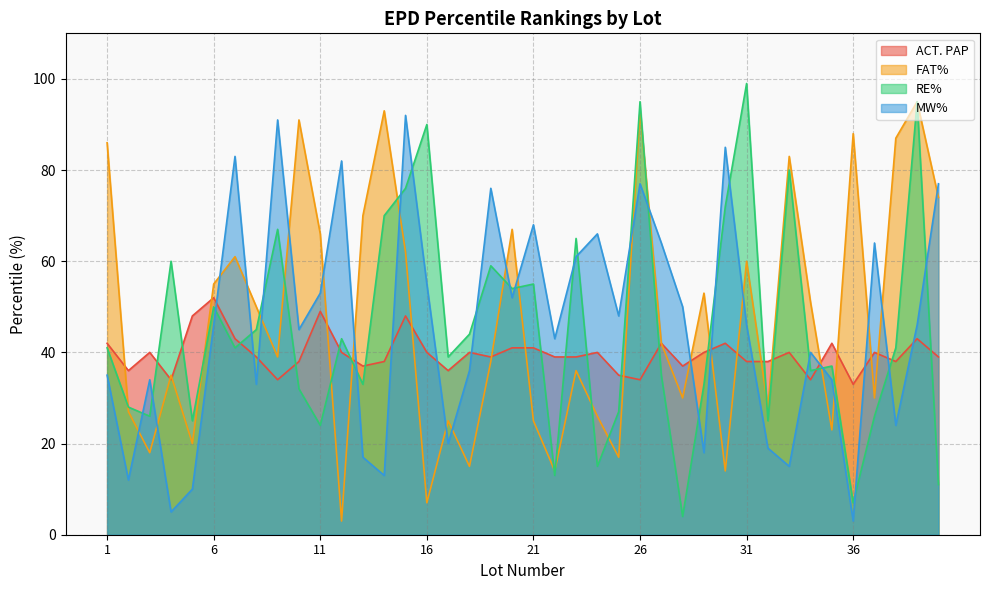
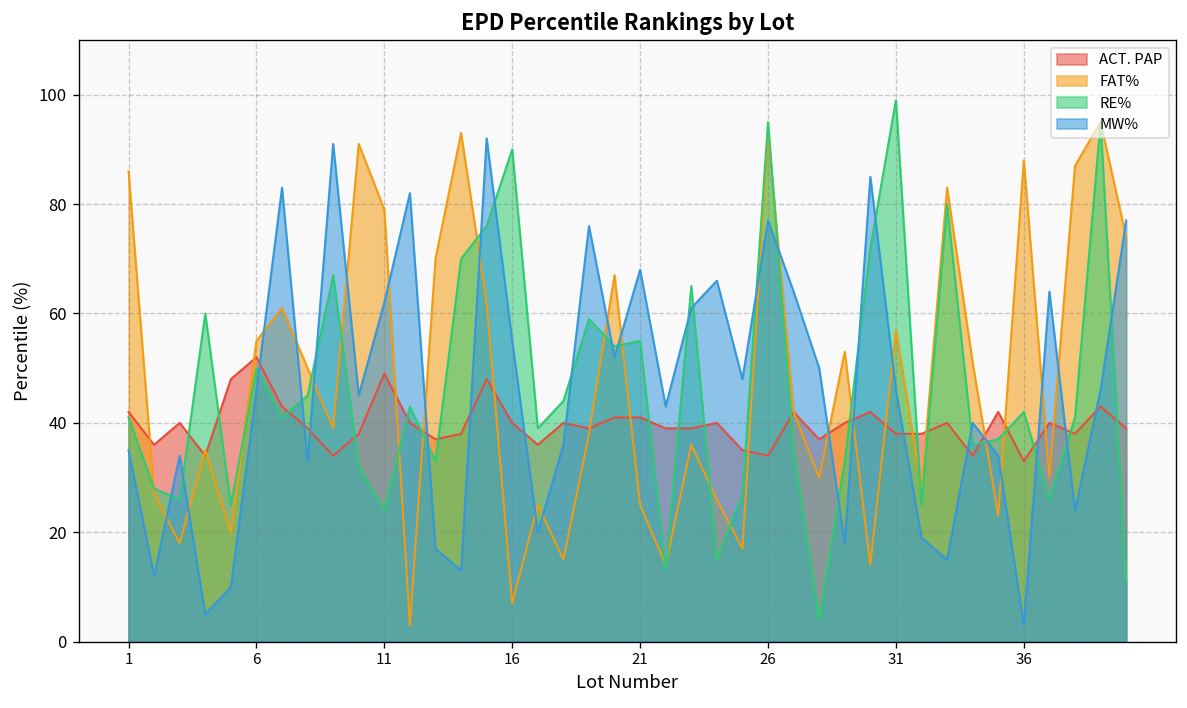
FAT%, 11: 66 -> 79
MW%, 11: 53 -> 62
FAT%, 31: 60 -> 57
RE%, 36: 7 -> 42
